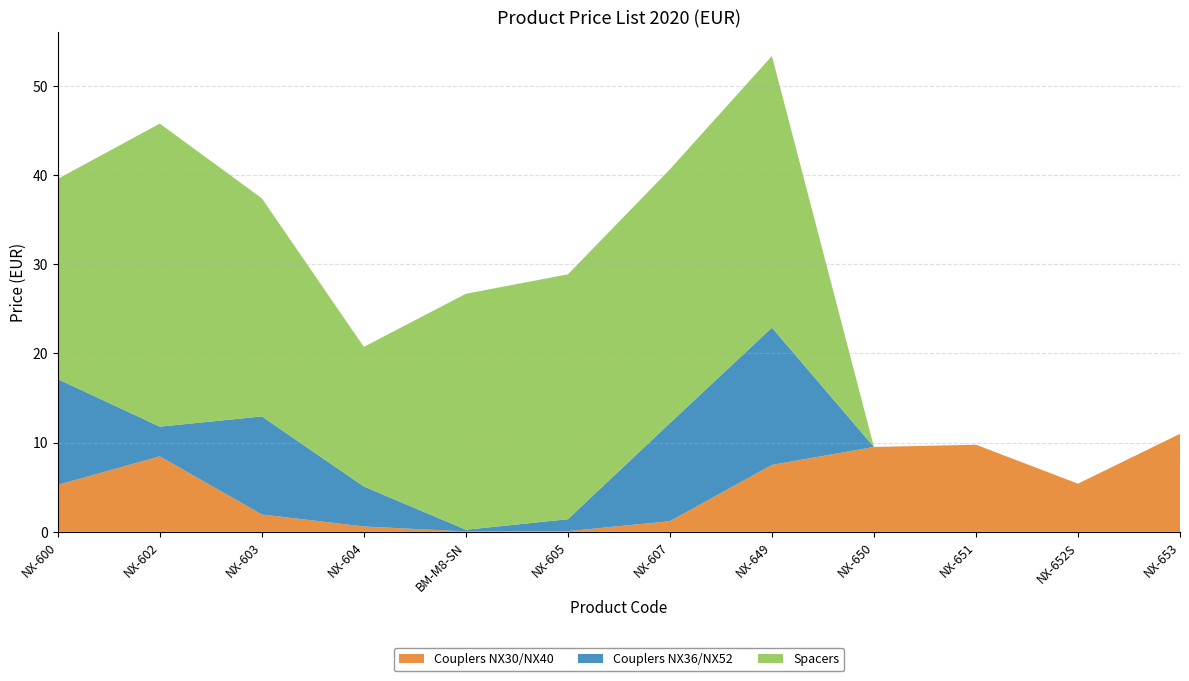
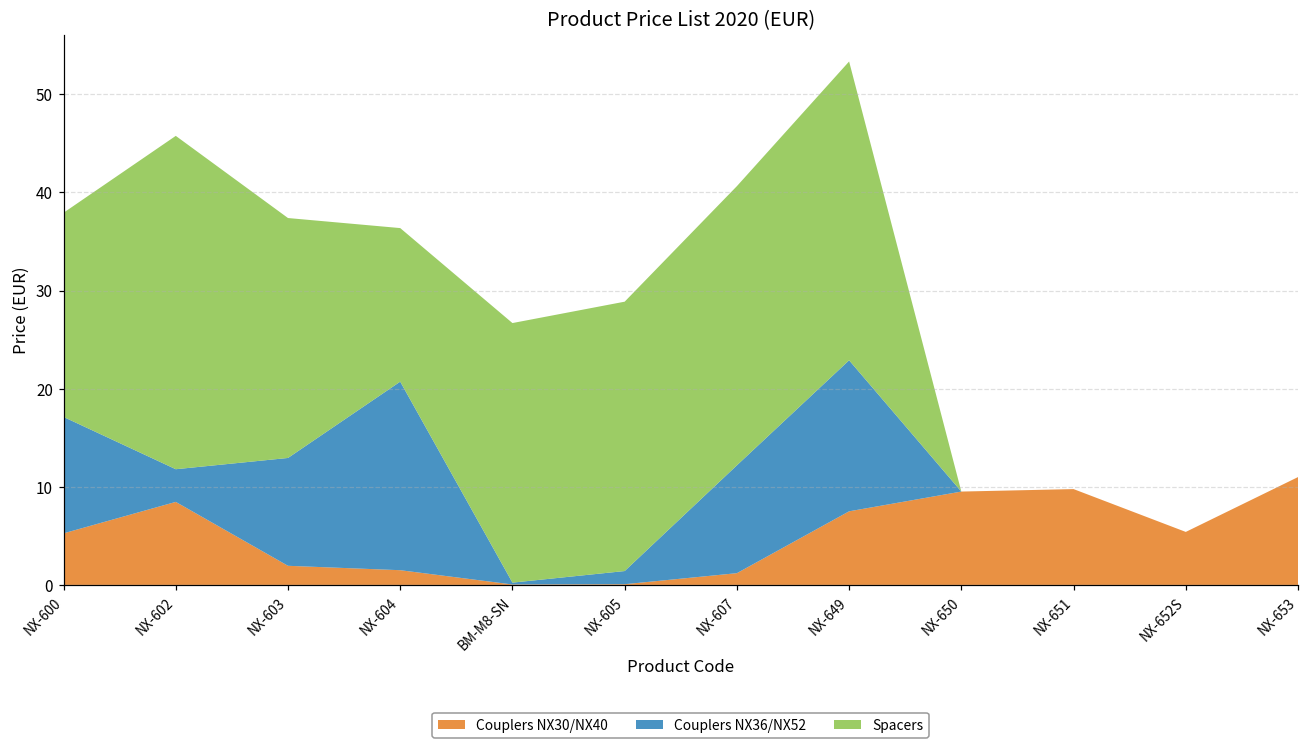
Spacers, NX-600: 22 -> 21
Couplers NX30/NX40, NX-604: 1 -> 2
Couplers NX36/NX52, NX-604: 4 -> 19
